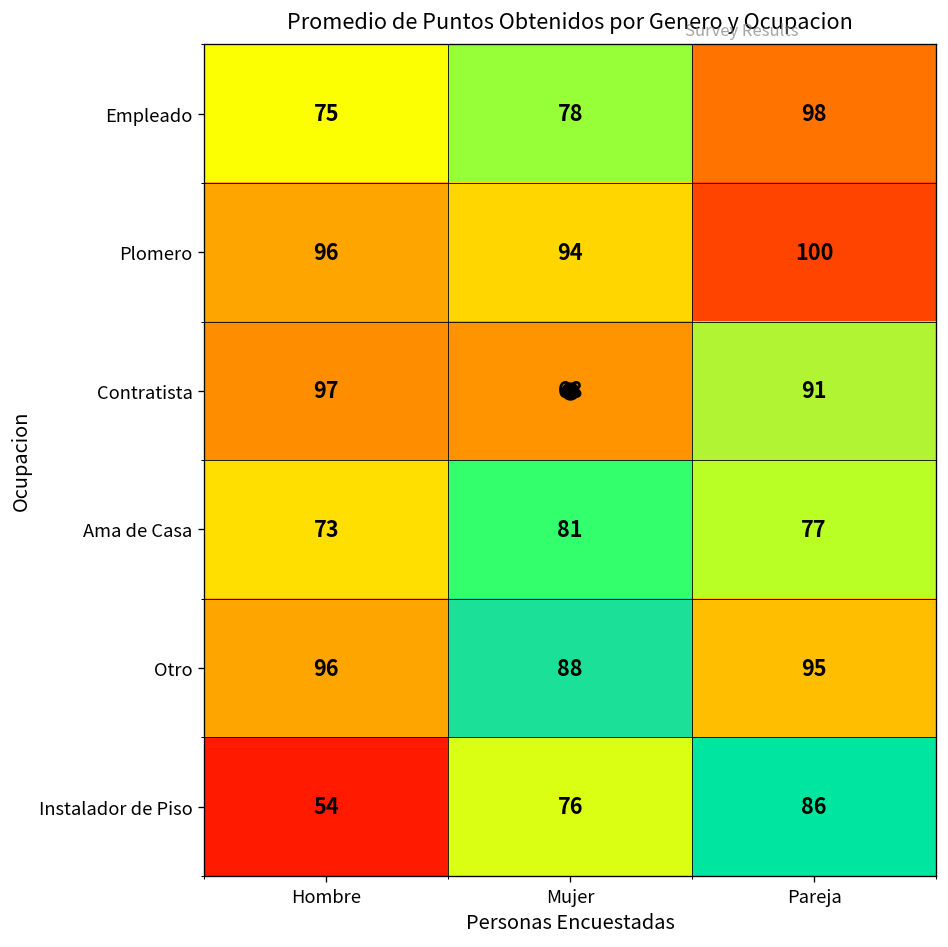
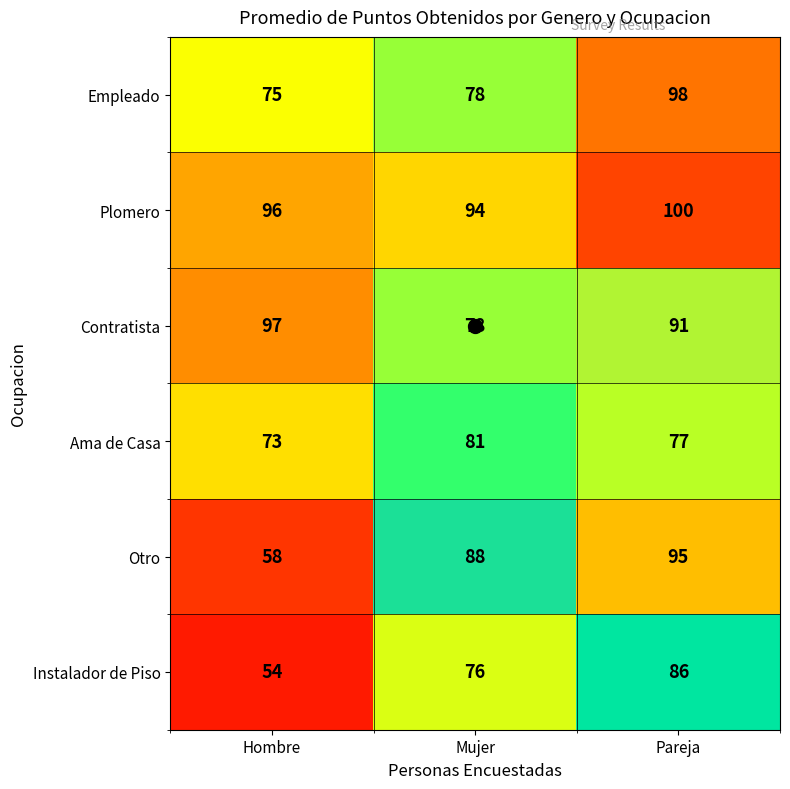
Contratista, Mujer: 68 -> 78
Otro, Hombre: 96 -> 58
